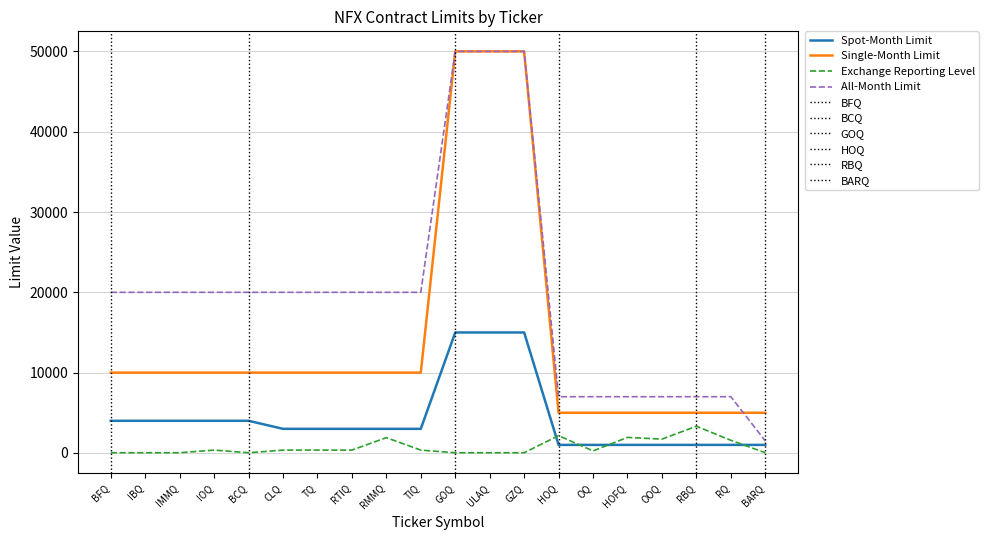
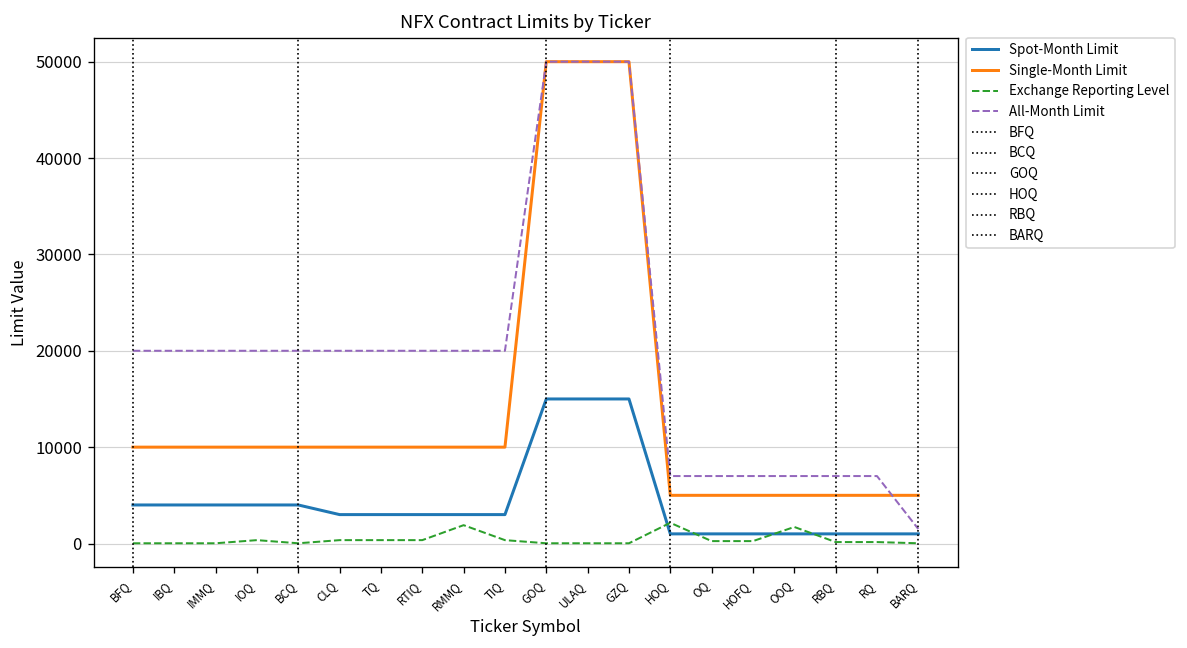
Exchange Reporting Level, HOFQ: 2000 -> 0
Exchange Reporting Level, RBQ: 3000 -> 0
Exchange Reporting Level, RQ: 2000 -> 0
